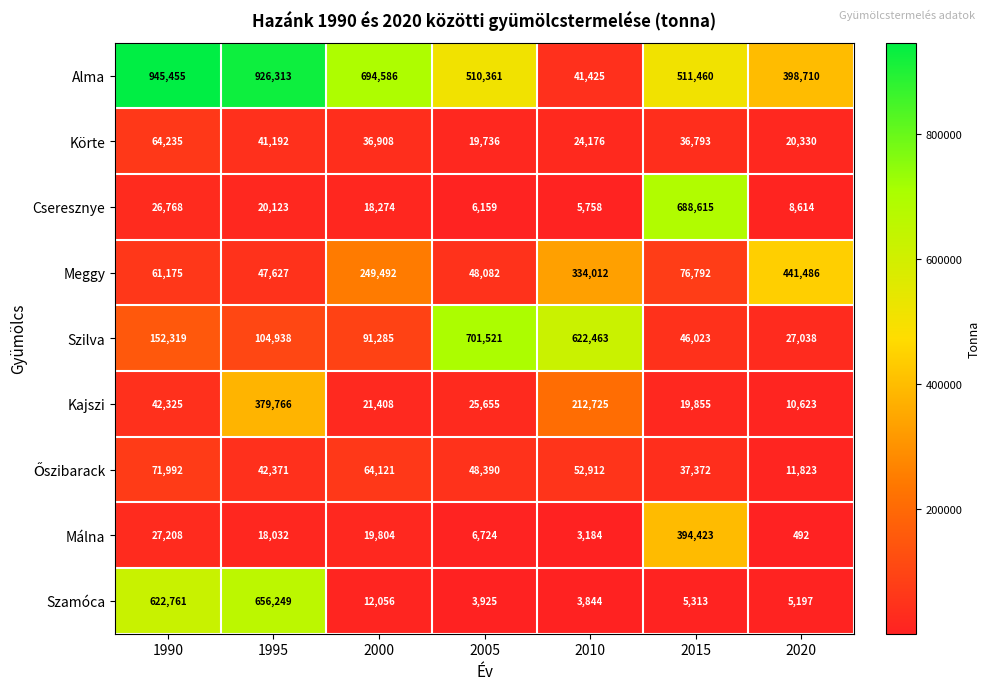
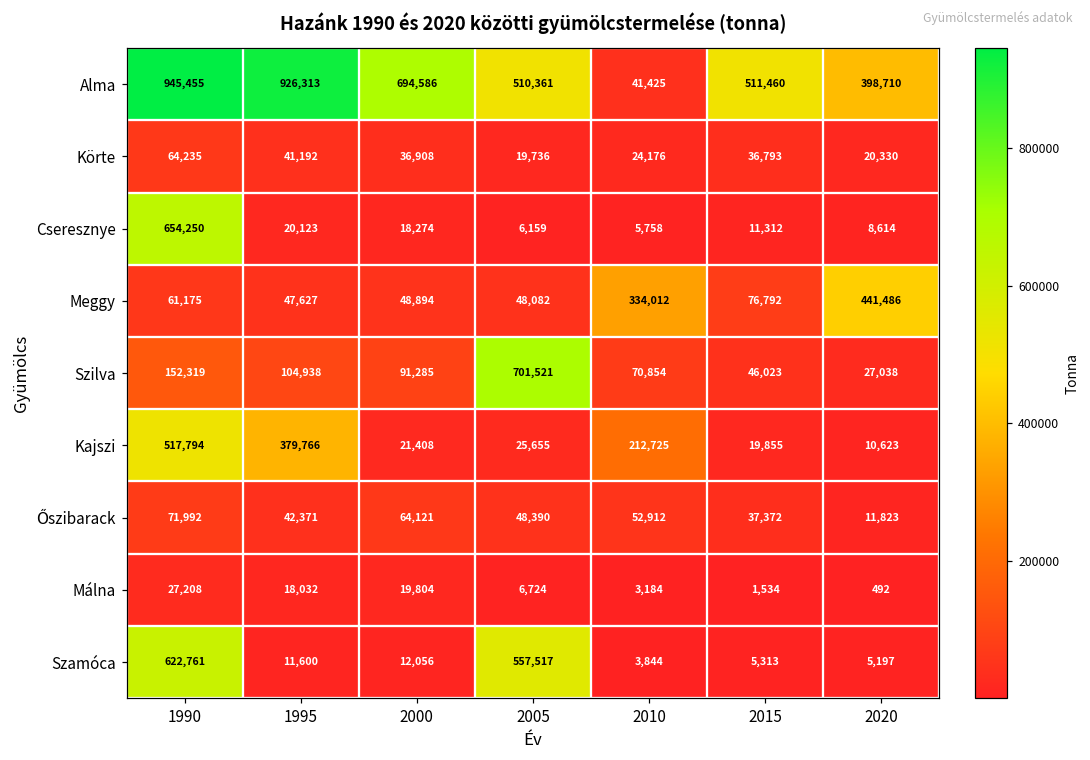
Cseresznye, 1990: 26,768 -> 654,250
Cseresznye, 2015: 688,615 -> 11,312
Meggy, 2000: 249,492 -> 48,894
Szilva, 2010: 622,463 -> 70,854
Kajszi, 1990: 42,325 -> 517,794
Málna, 2015: 394,423 -> 1,534
Szamóca, 1995: 656,249 -> 11,600
Szamóca, 2005: 3,925 -> 557,517
